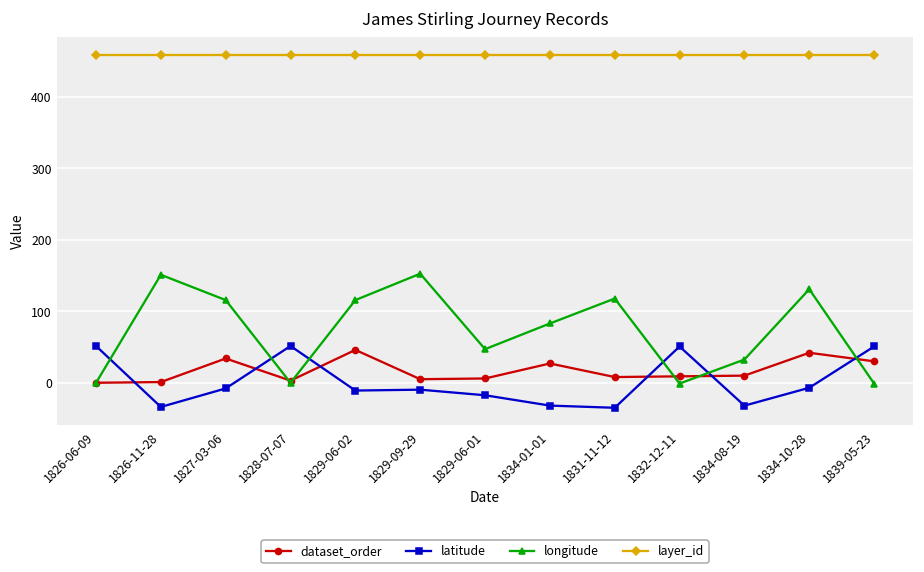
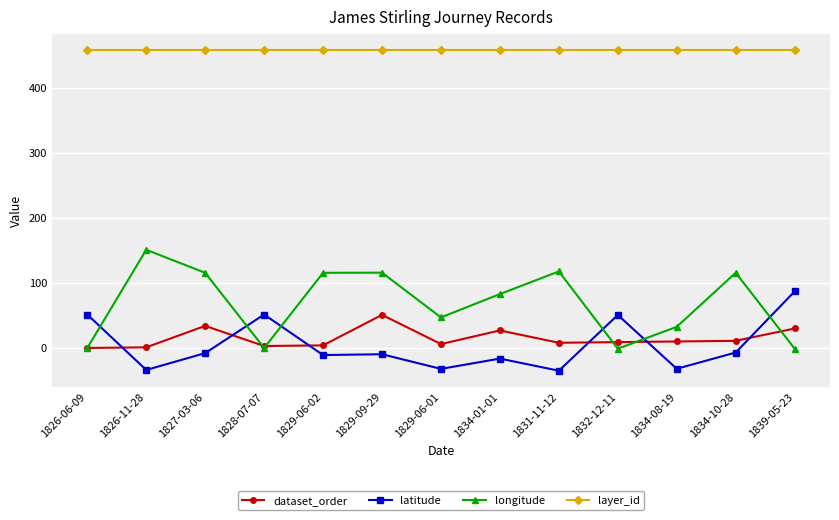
dataset_order, 1829-06-02: 50 -> 0
dataset_order, 1829-09-29: 10 -> 50
longitude, 1829-09-29: 150 -> 120
latitude, 1829-06-01: -20 -> -30
latitude, 1834-01-01: -30 -> -20
dataset_order, 1834-10-28: 40 -> 10
longitude, 1834-10-28: 130 -> 120
latitude, 1839-05-23: 50 -> 90
